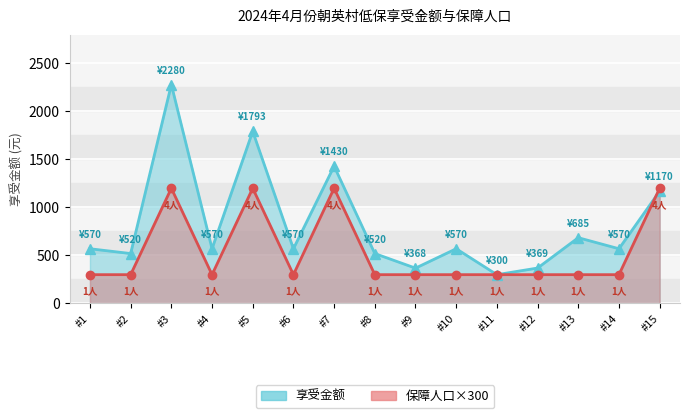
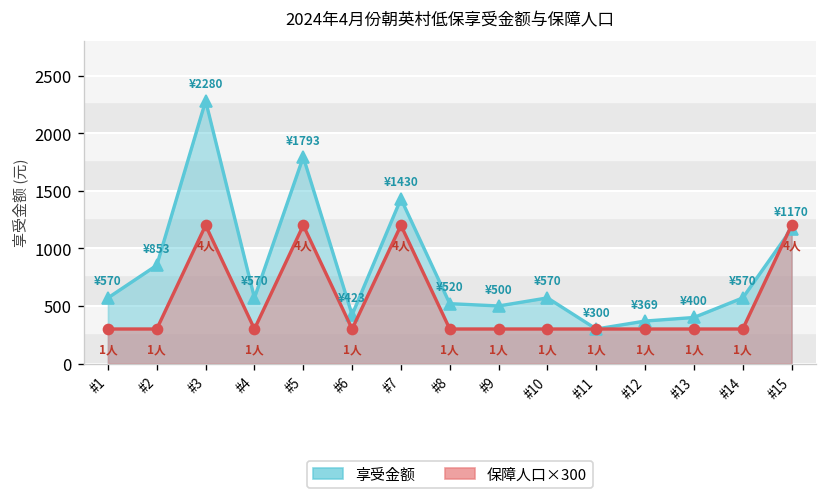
享受金额, #2: ¥520 -> ¥853
享受金额, #6: ¥570 -> ¥423
享受金额, #9: ¥368 -> ¥500
享受金额, #13: ¥685 -> ¥400
